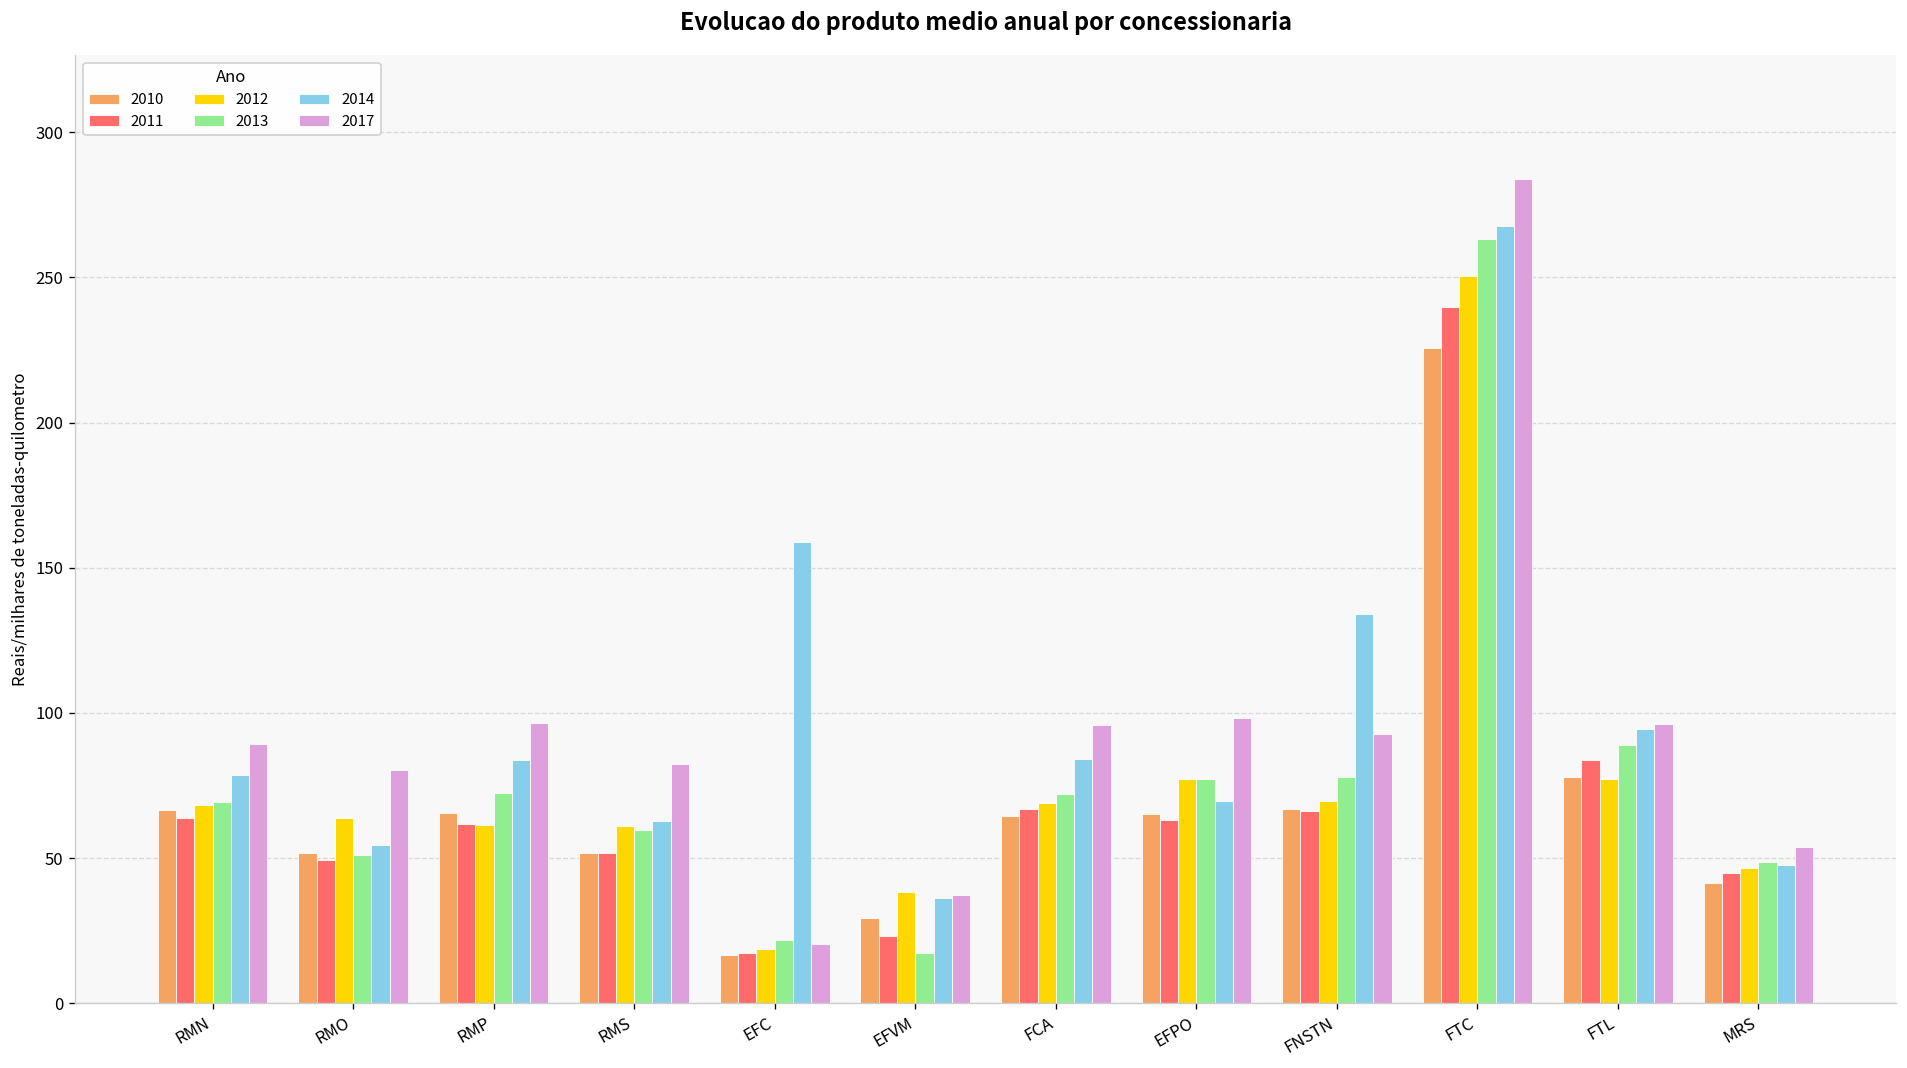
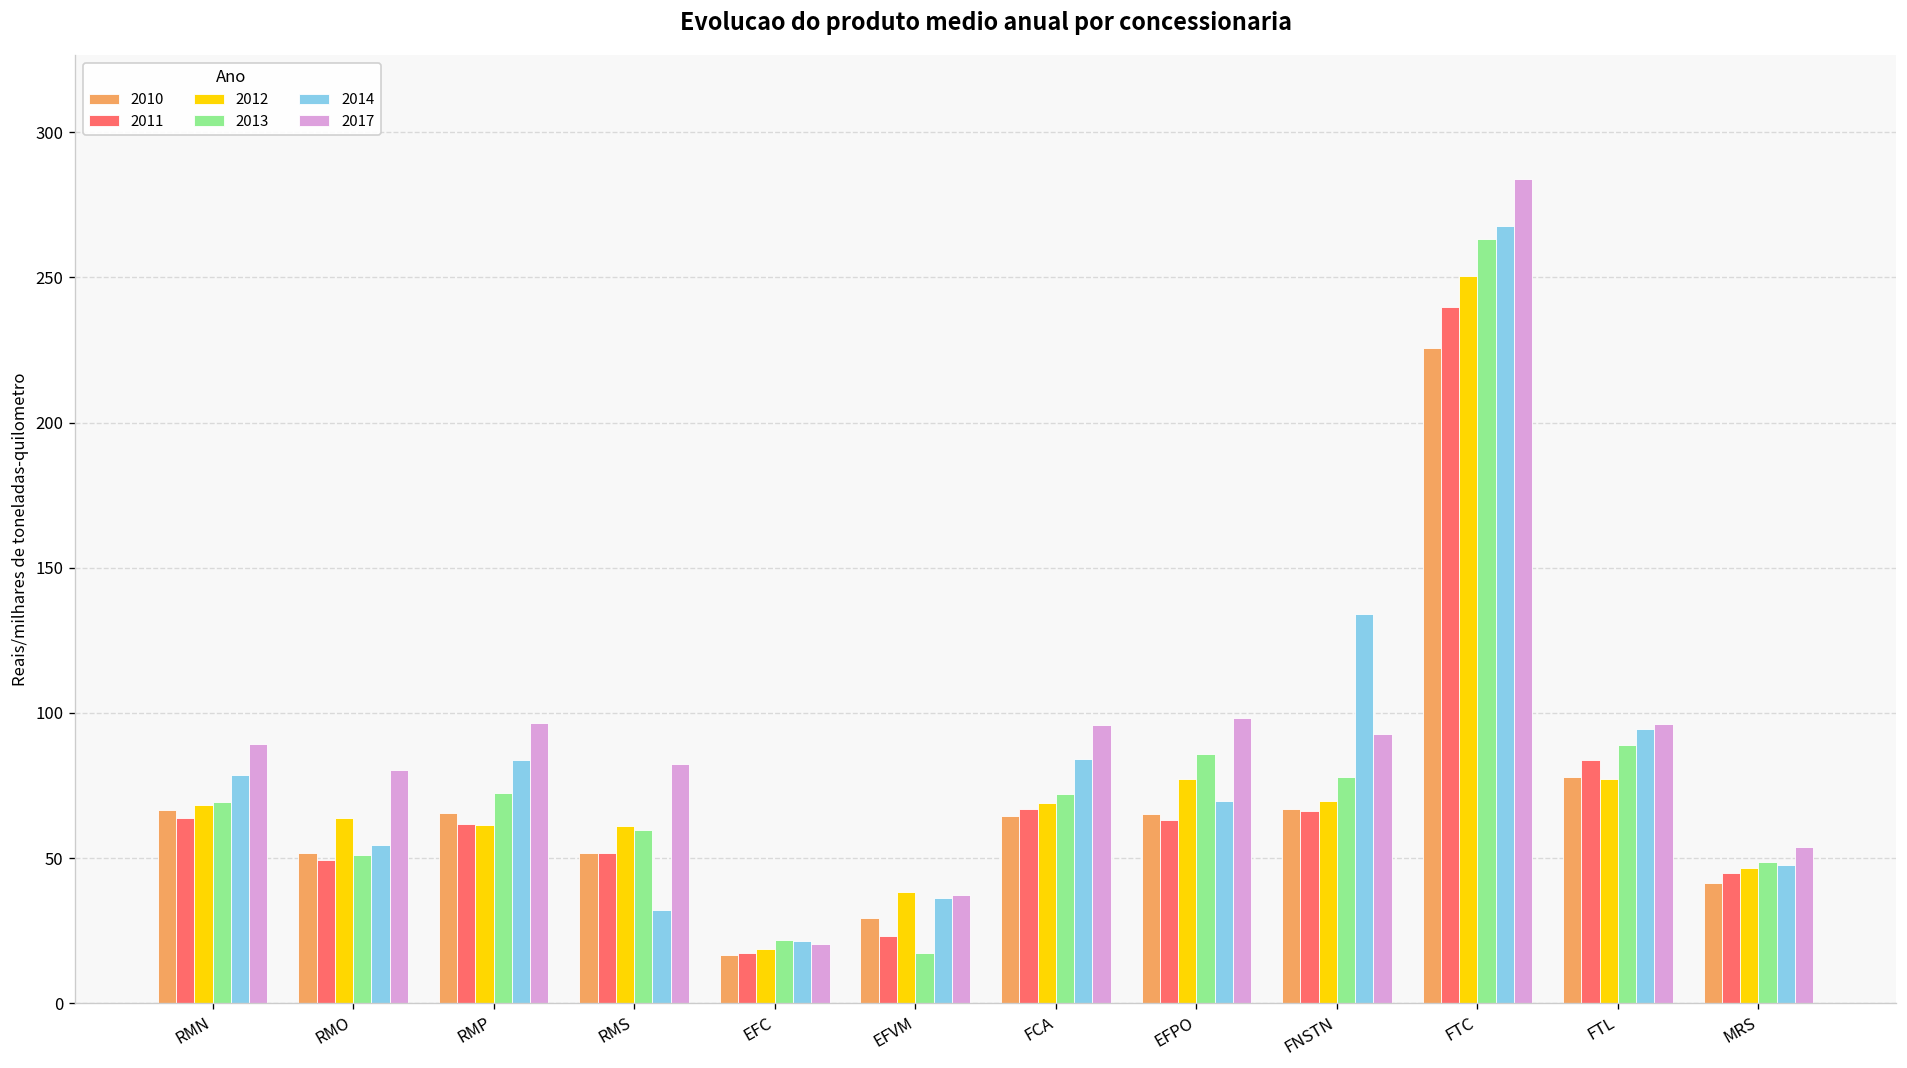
2014, RMS: 63 -> 32
2014, EFC: 159 -> 21
2013, EFPO: 77 -> 86
